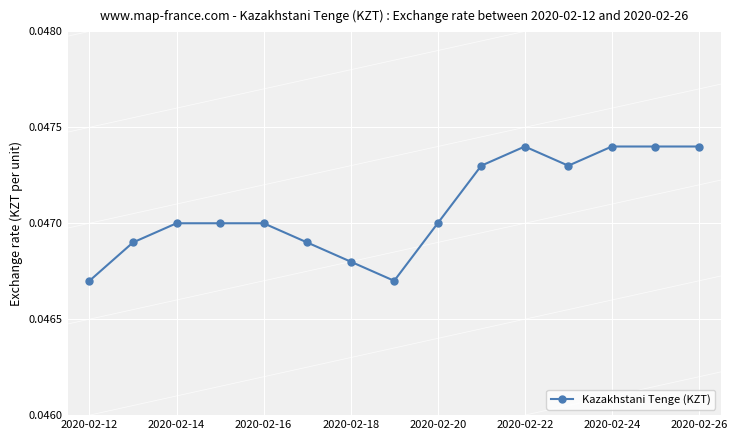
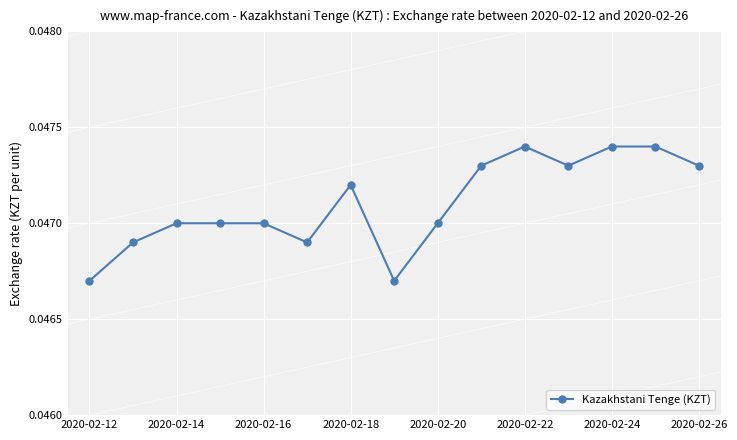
2020-02-18: 0.0468 -> 0.0472
2020-02-26: 0.0474 -> 0.0473
